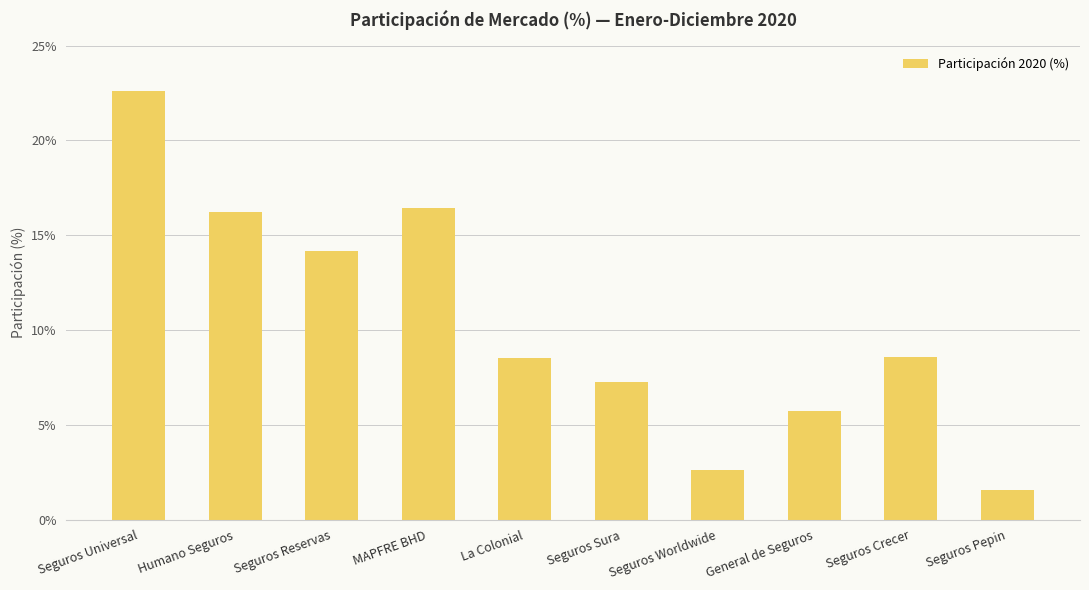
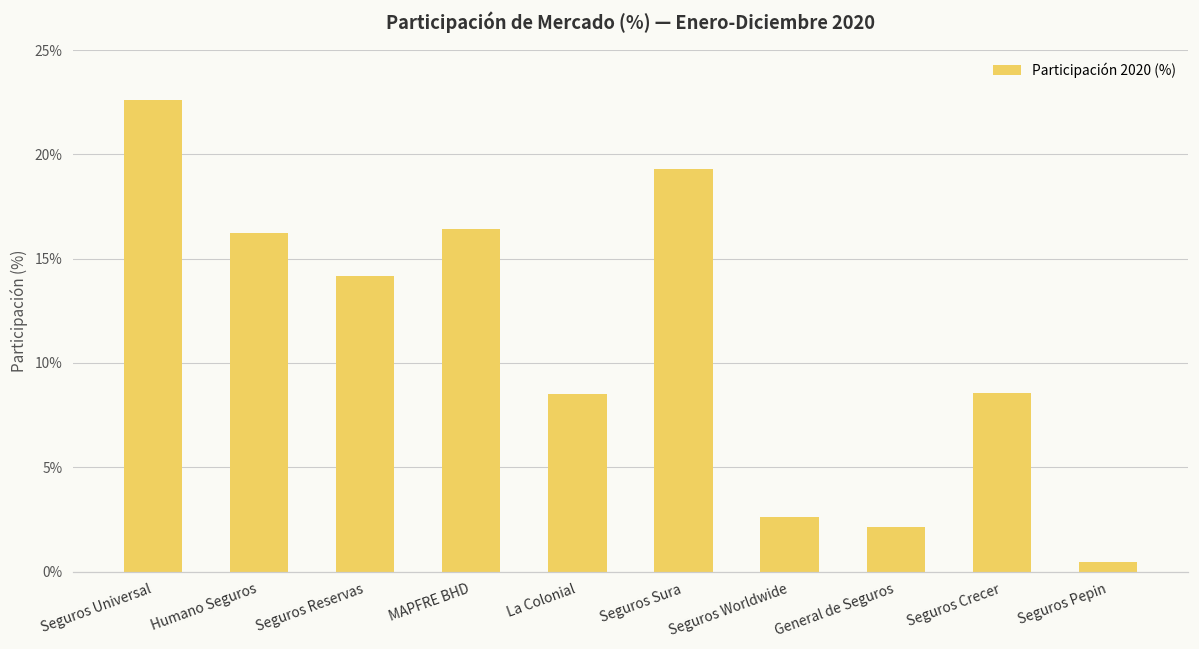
Seguros Sura: 7.3% -> 19.3%
General de Seguros: 5.7% -> 2.1%
Seguros Pepin: 1.6% -> 0.5%
